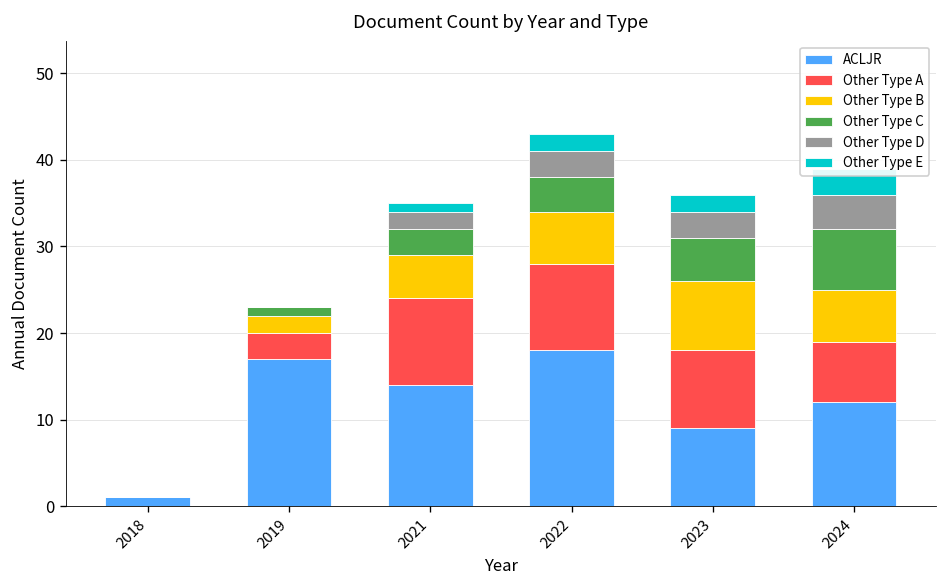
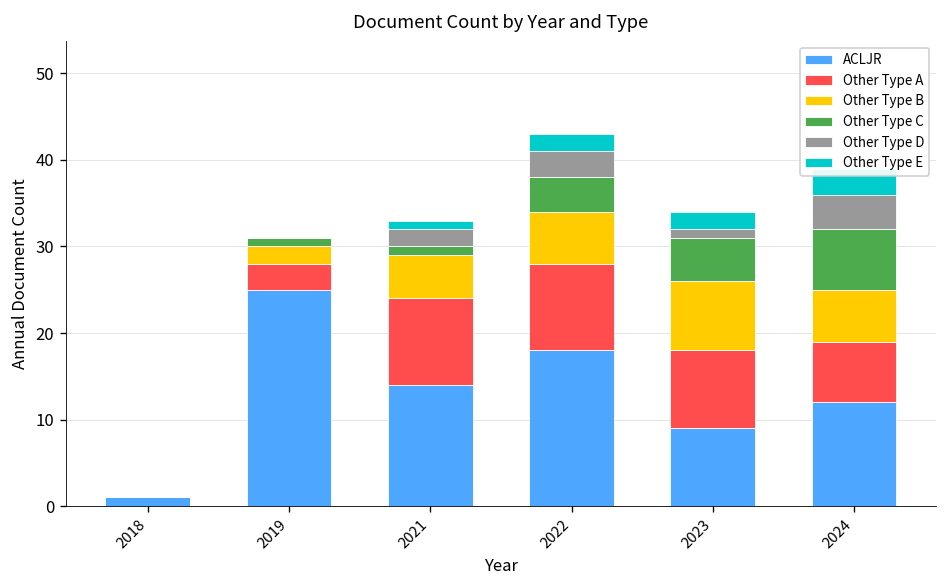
ACLJR, 2019: 17 -> 25
Other Type C, 2021: 3 -> 1
Other Type D, 2023: 3 -> 1
